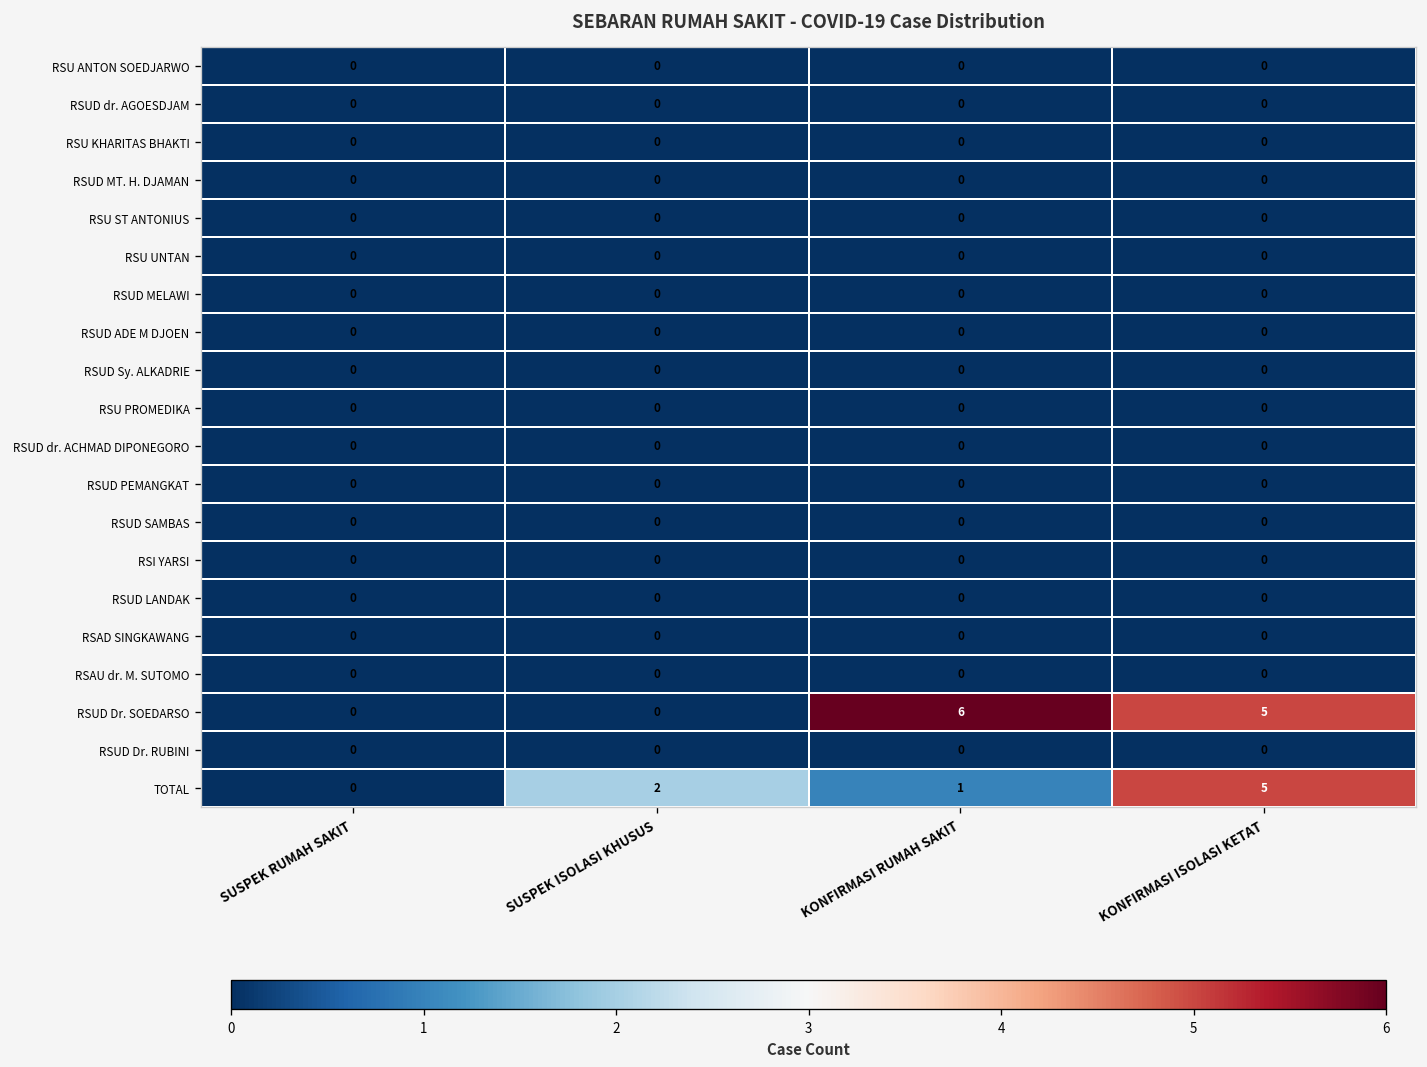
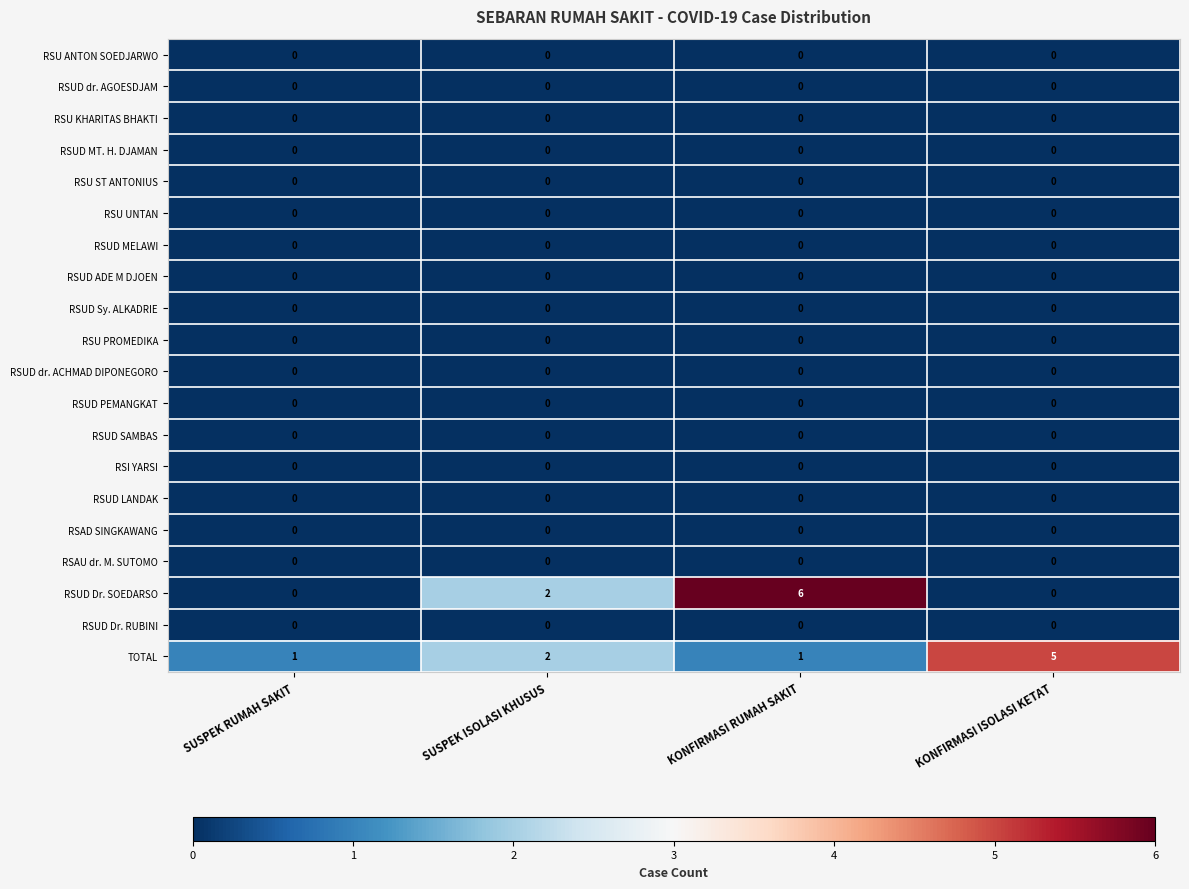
RSUD Dr. SOEDARSO, SUSPEK ISOLASI KHUSUS: 0 -> 2
RSUD Dr. SOEDARSO, KONFIRMASI ISOLASI KETAT: 5 -> 0
TOTAL, SUSPEK RUMAH SAKIT: 0 -> 1
